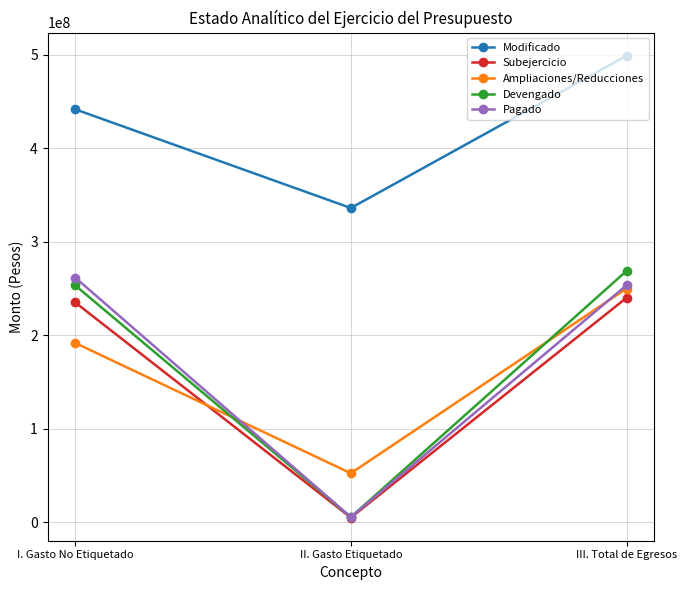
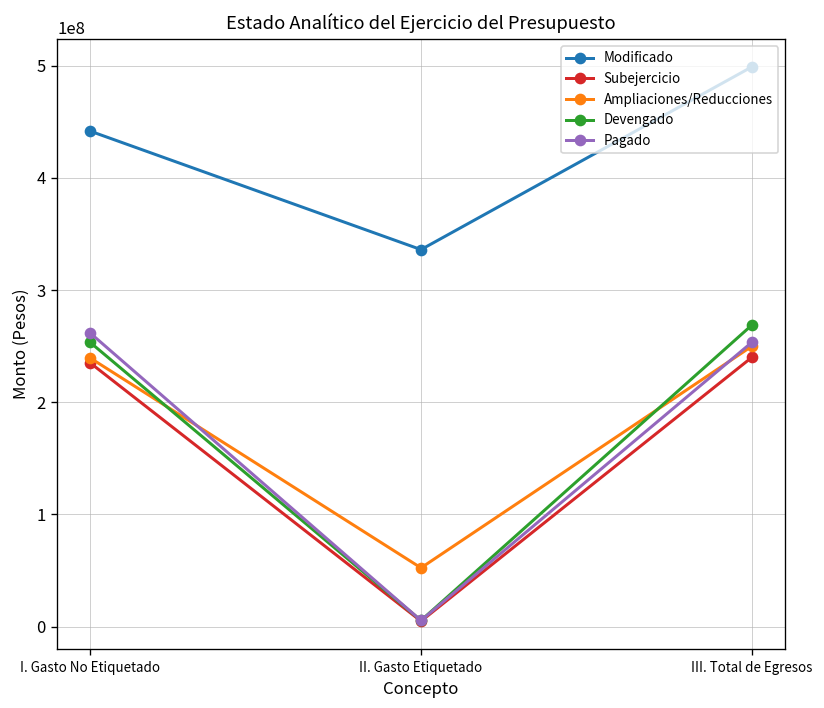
Ampliaciones/Reducciones, I. Gasto No Etiquetado: 190000000 -> 240000000
